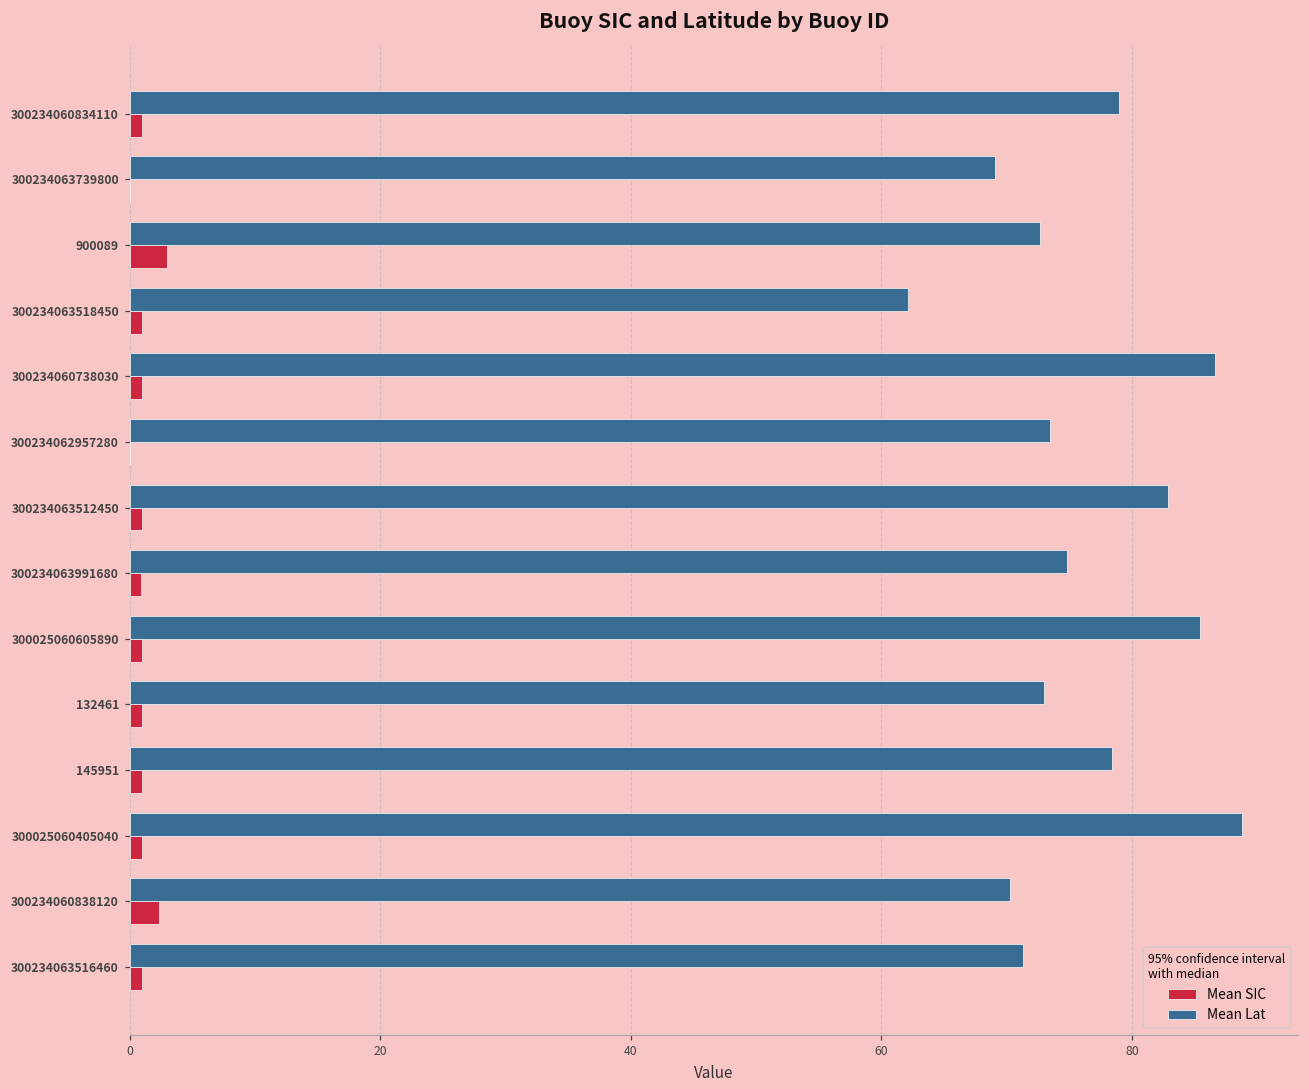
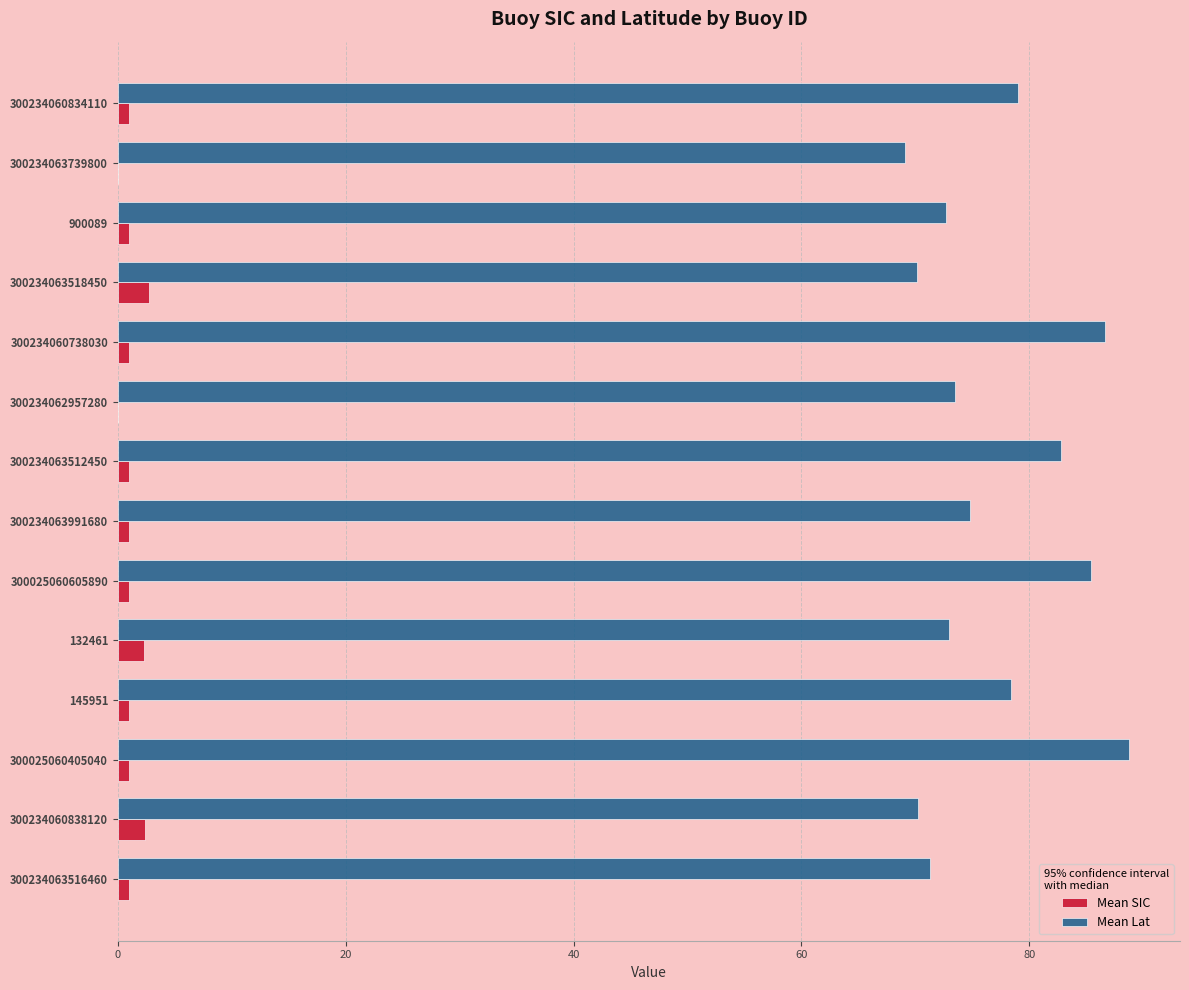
Mean SIC, 900089: 3.0 -> 0.9
Mean Lat, 300234063518450: 62.1 -> 70.1
Mean SIC, 300234063518450: 1.0 -> 2.7
Mean SIC, 132461: 1.0 -> 2.3
